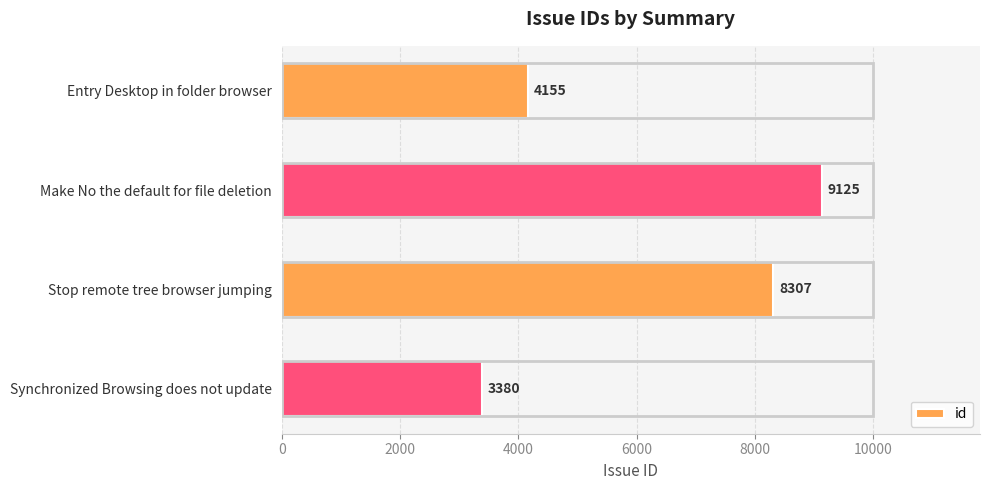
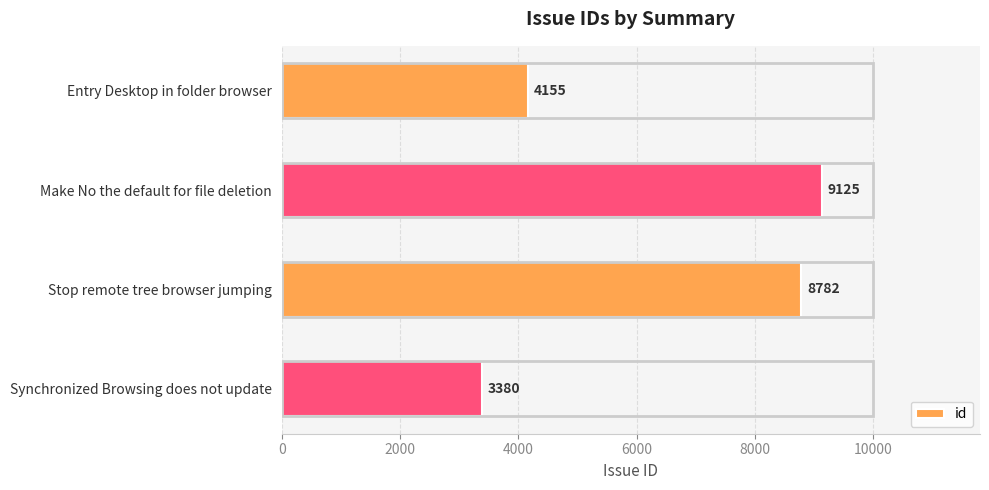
Stop remote tree browser jumping: 8307 -> 8782
